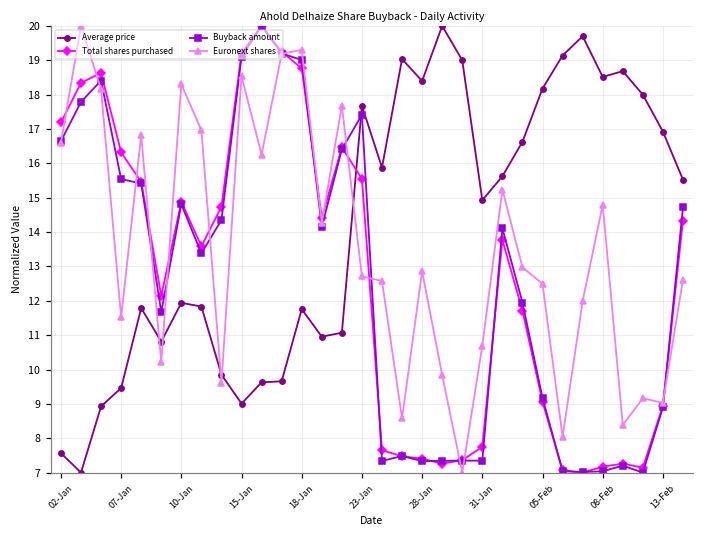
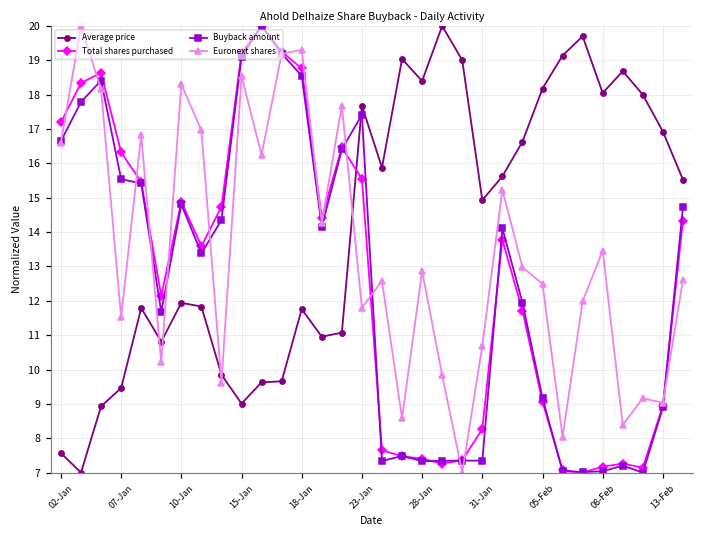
Buyback amount, 18-Jan: 19.0 -> 18.5
Euronext shares, 23-Jan: 12.7 -> 11.8
Total shares purchased, 31-Jan: 7.7 -> 8.3
Average price, 08-Feb: 18.5 -> 18.0
Euronext shares, 08-Feb: 14.8 -> 13.5
